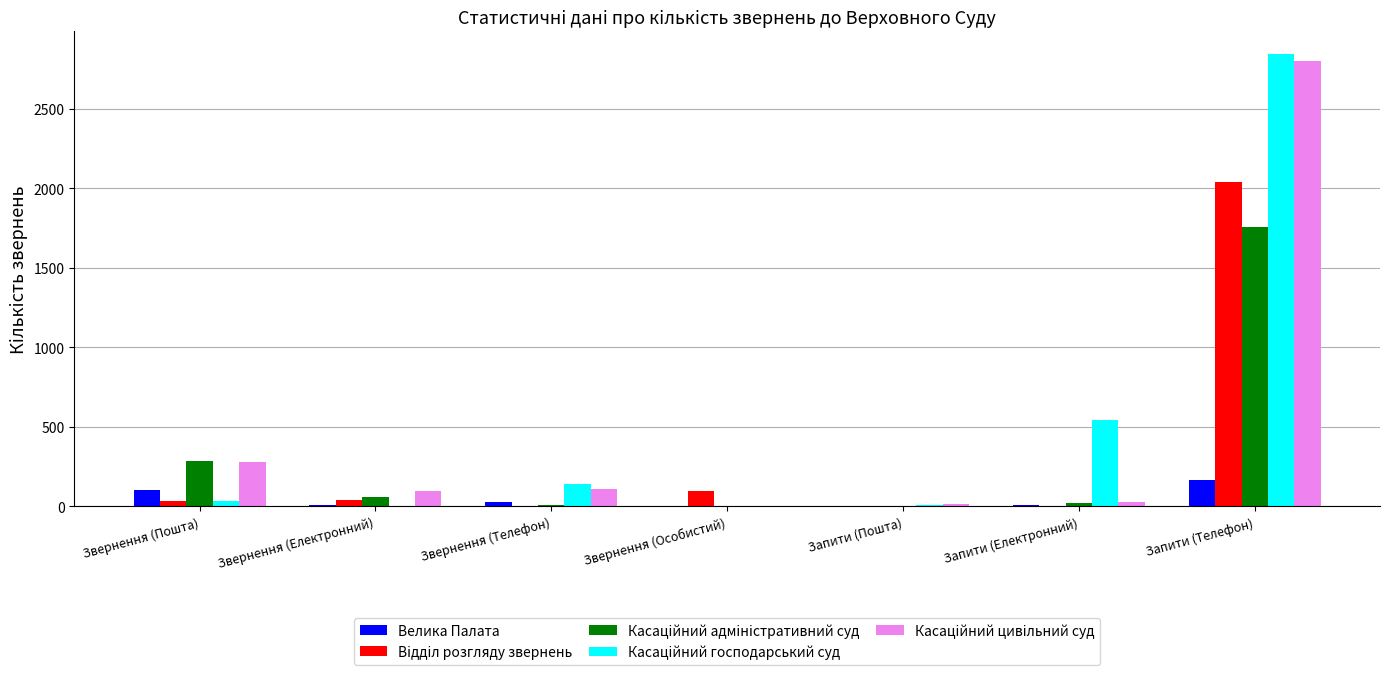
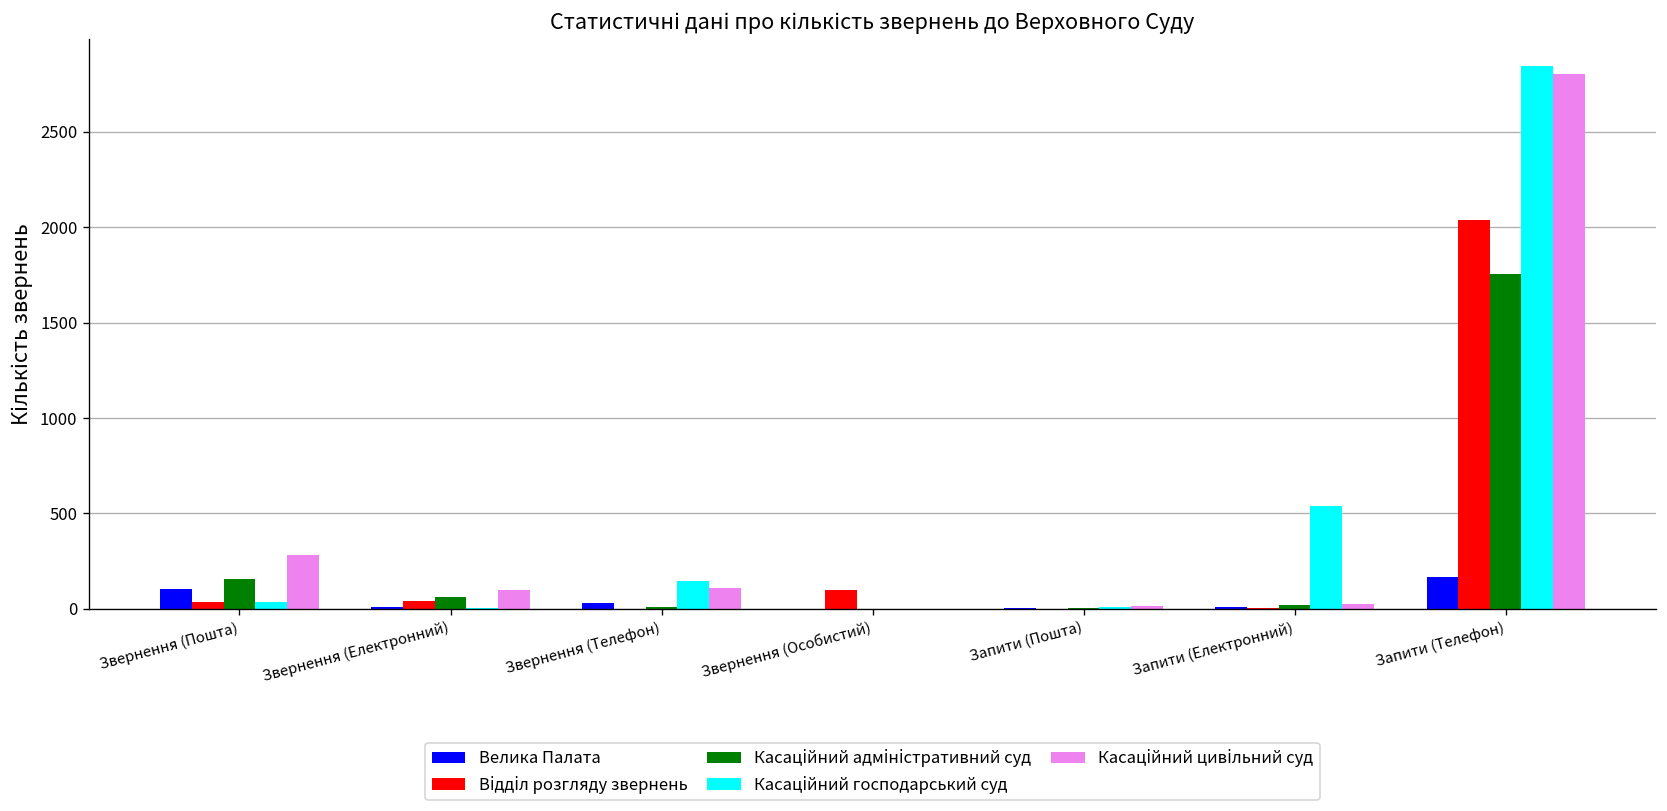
Касаційний адміністративний суд, Звернення (Пошта): 290 -> 160
